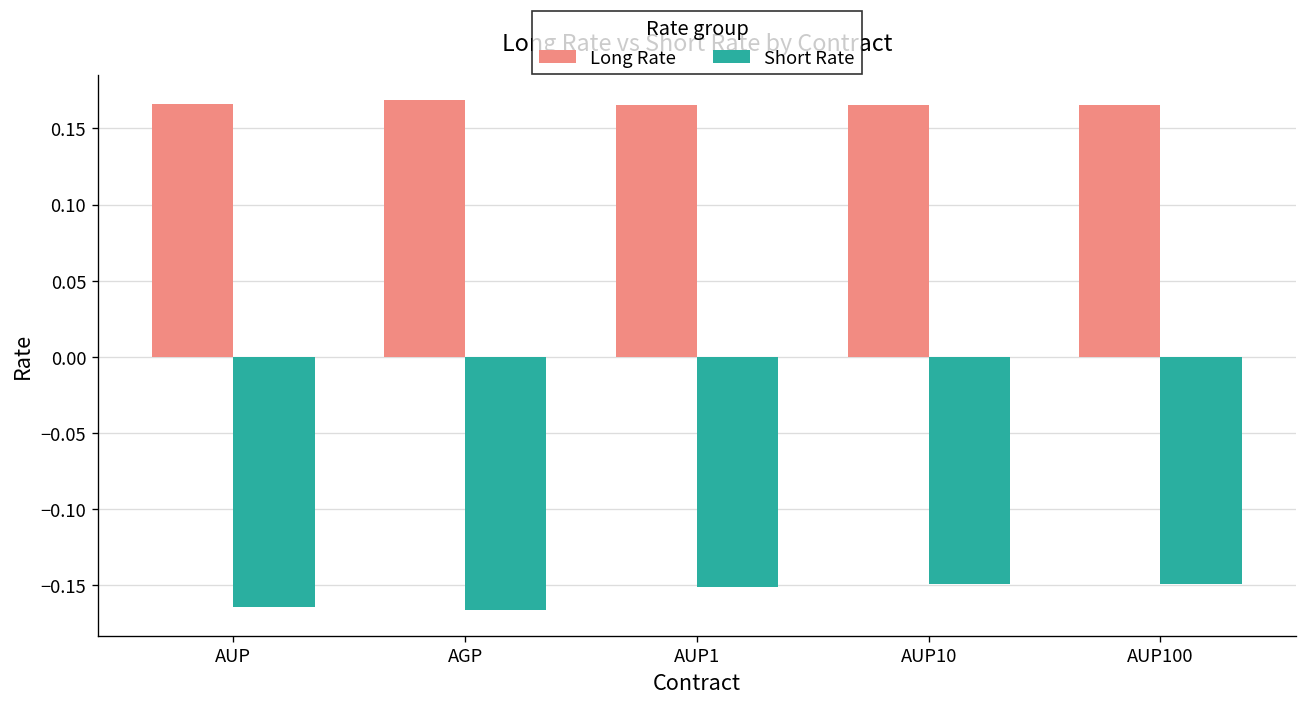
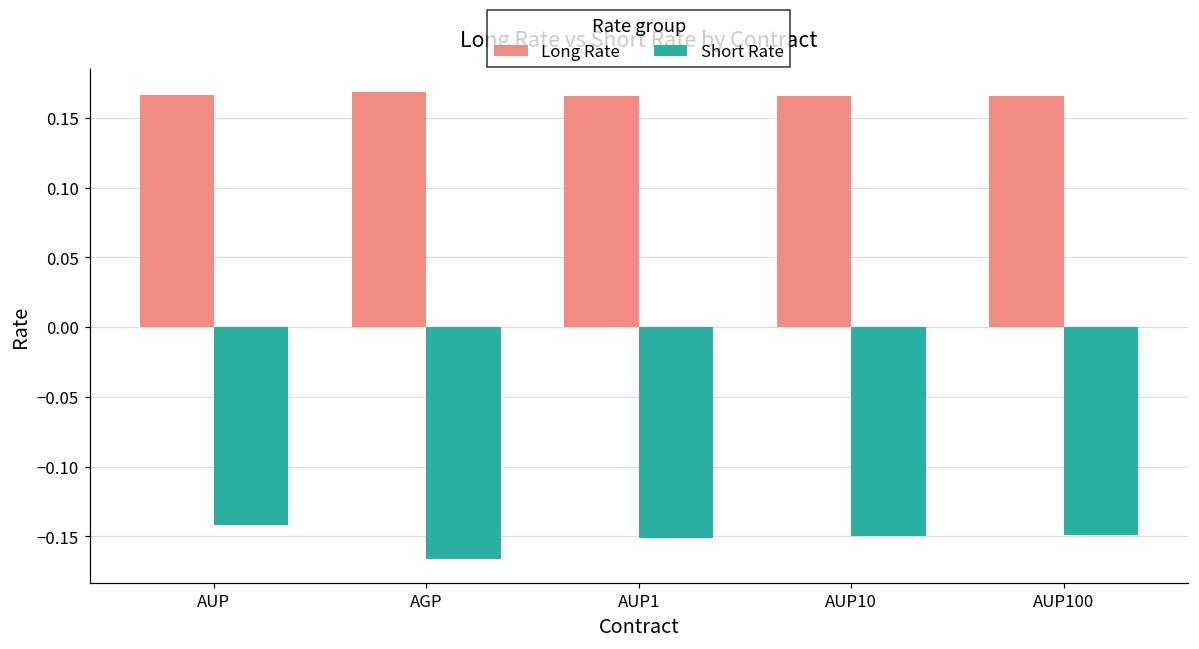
Short Rate, AUP: -0.164 -> -0.142
